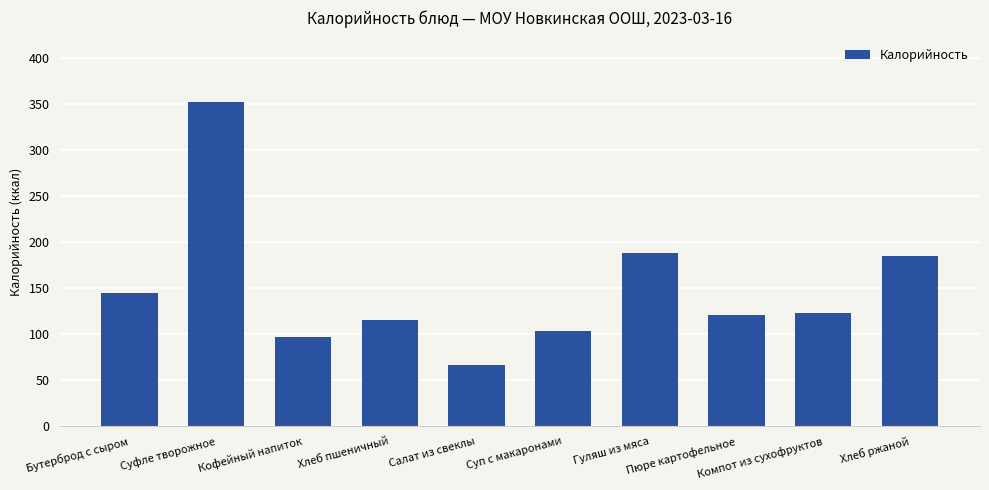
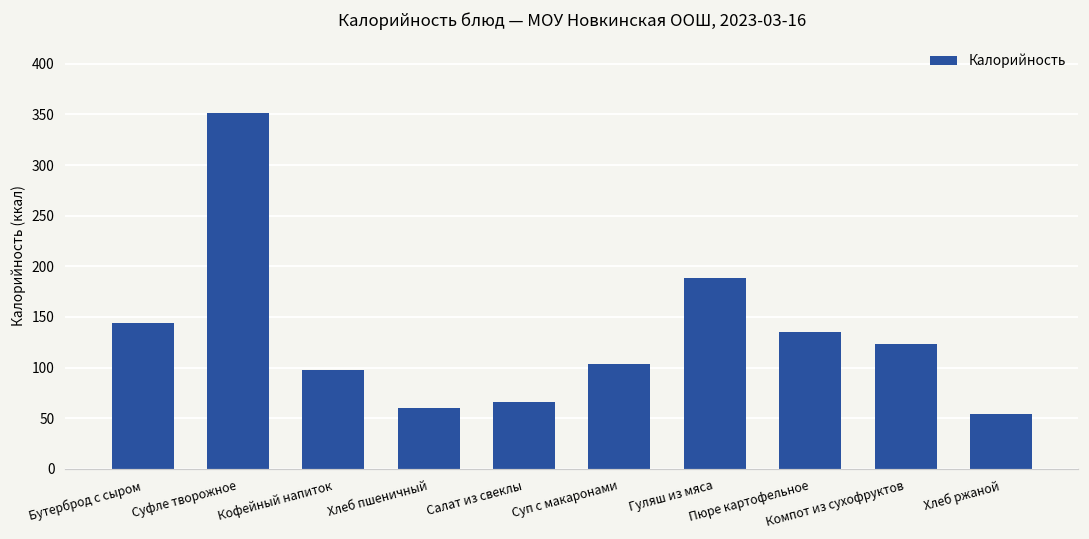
Хлеб пшеничный: 120 -> 60
Пюре картофельное: 120 -> 140
Хлеб ржаной: 190 -> 50
